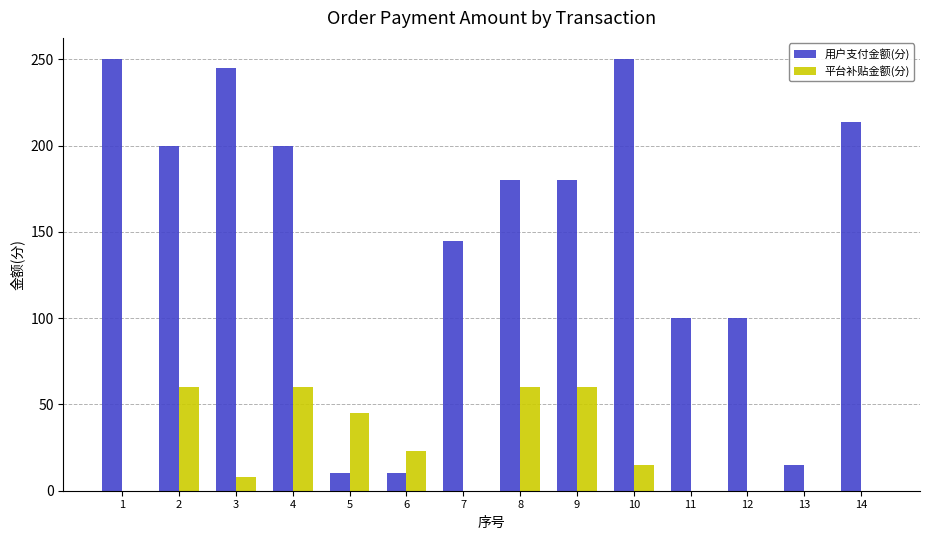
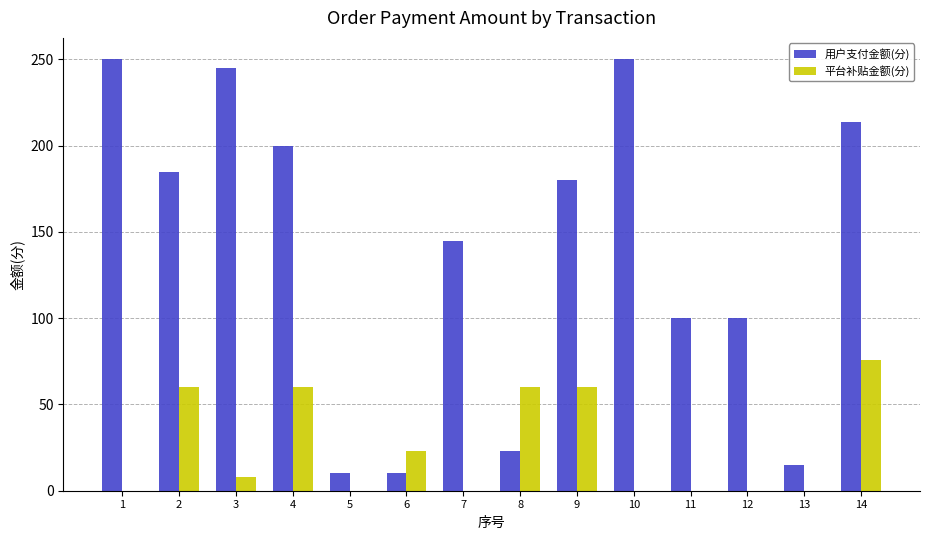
用户支付金额(分), 2: 200 -> 185
平台补贴金额(分), 5: 45 -> 0
用户支付金额(分), 8: 180 -> 23
平台补贴金额(分), 10: 15 -> 0
平台补贴金额(分), 14: 0 -> 76
